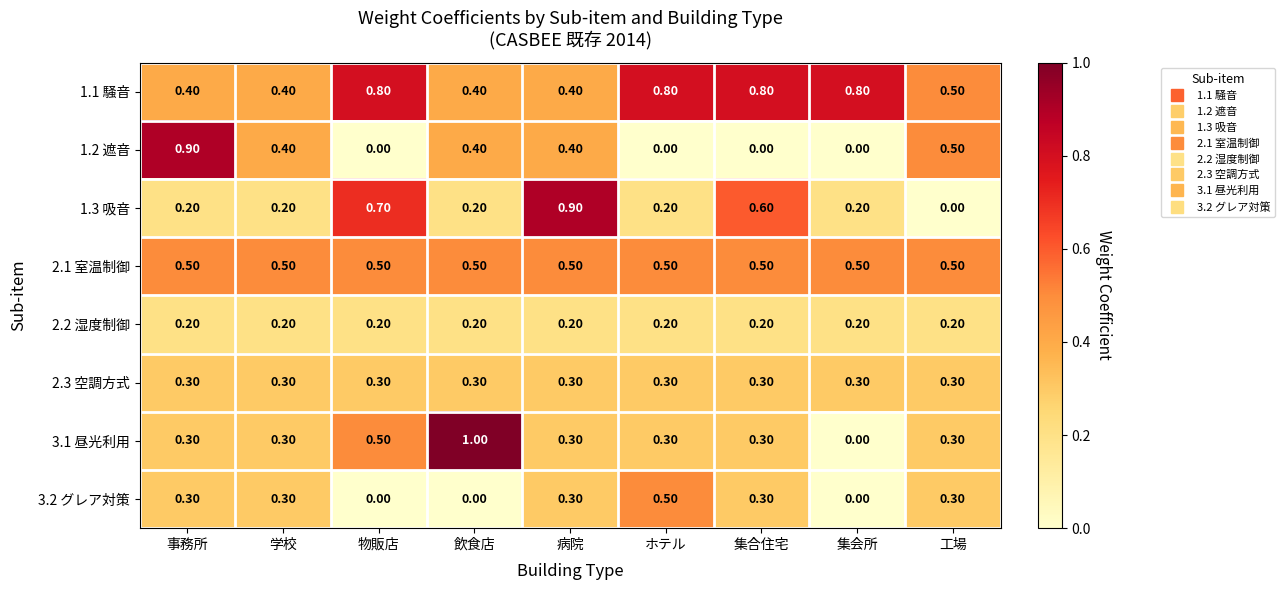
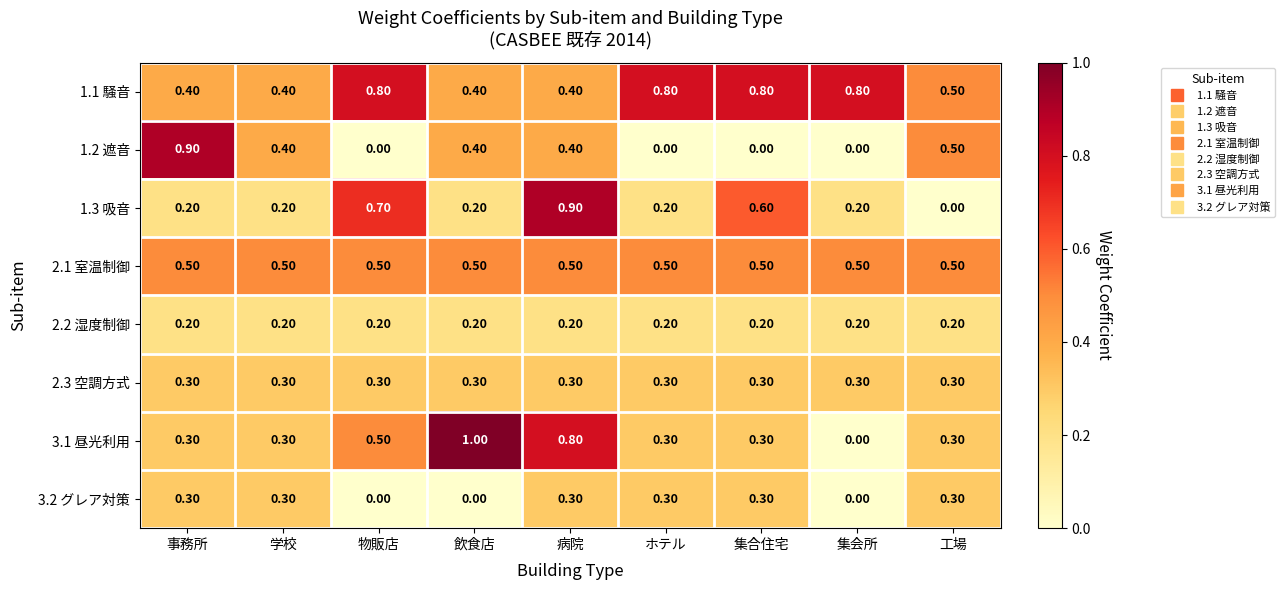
3.1 昼光利用, 病院: 0.30 -> 0.80
3.2 グレア対策, ホテル: 0.50 -> 0.30
